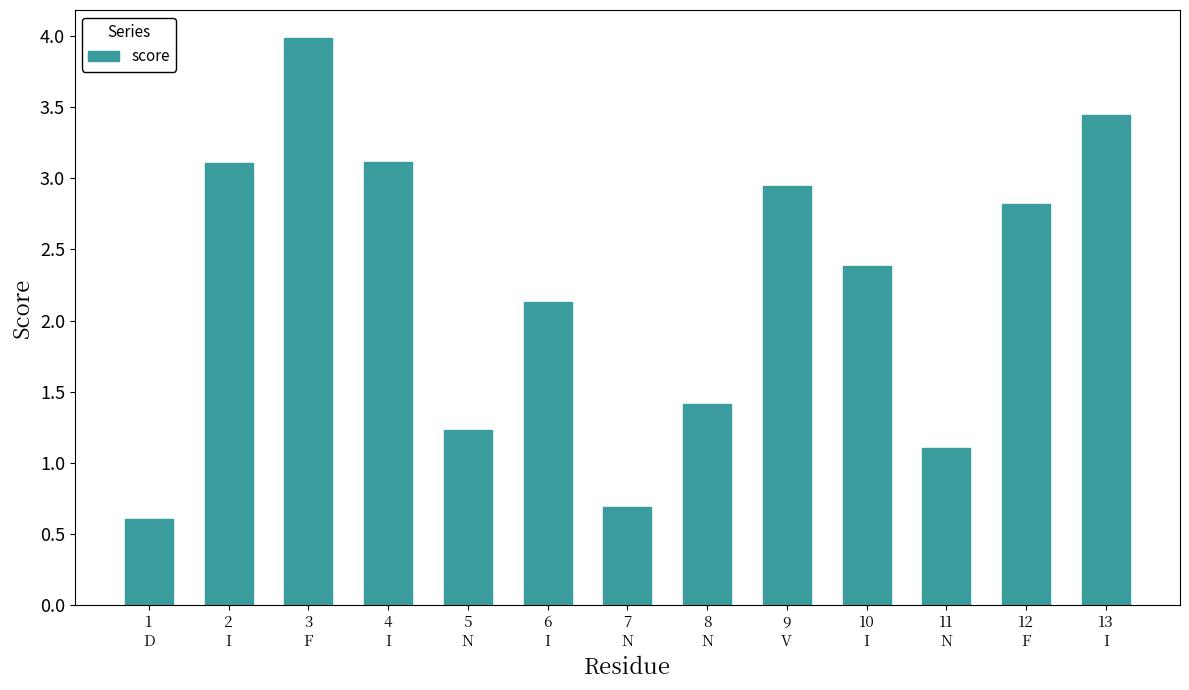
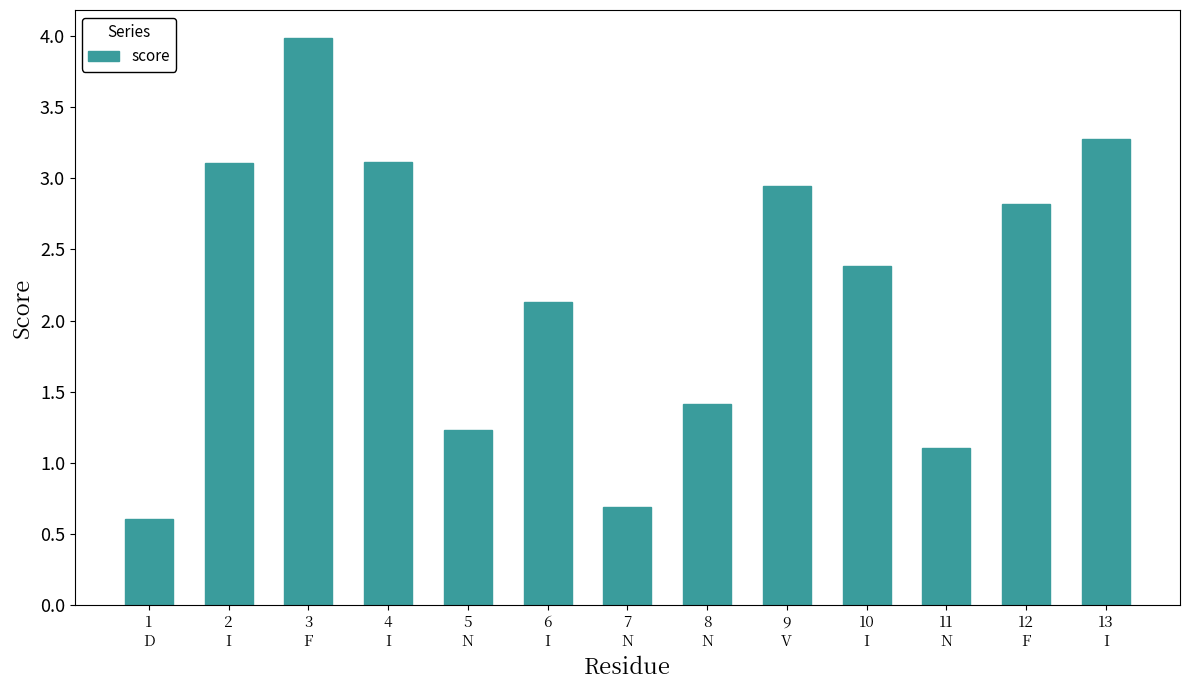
13 I: 3.44 -> 3.27
